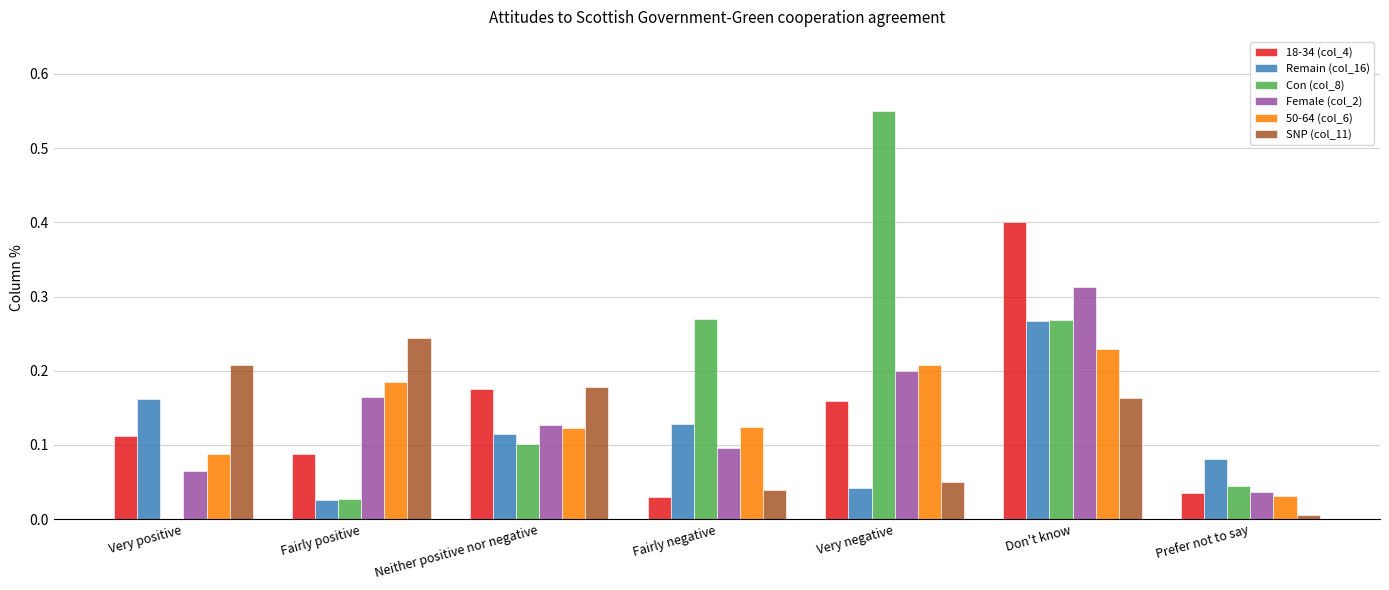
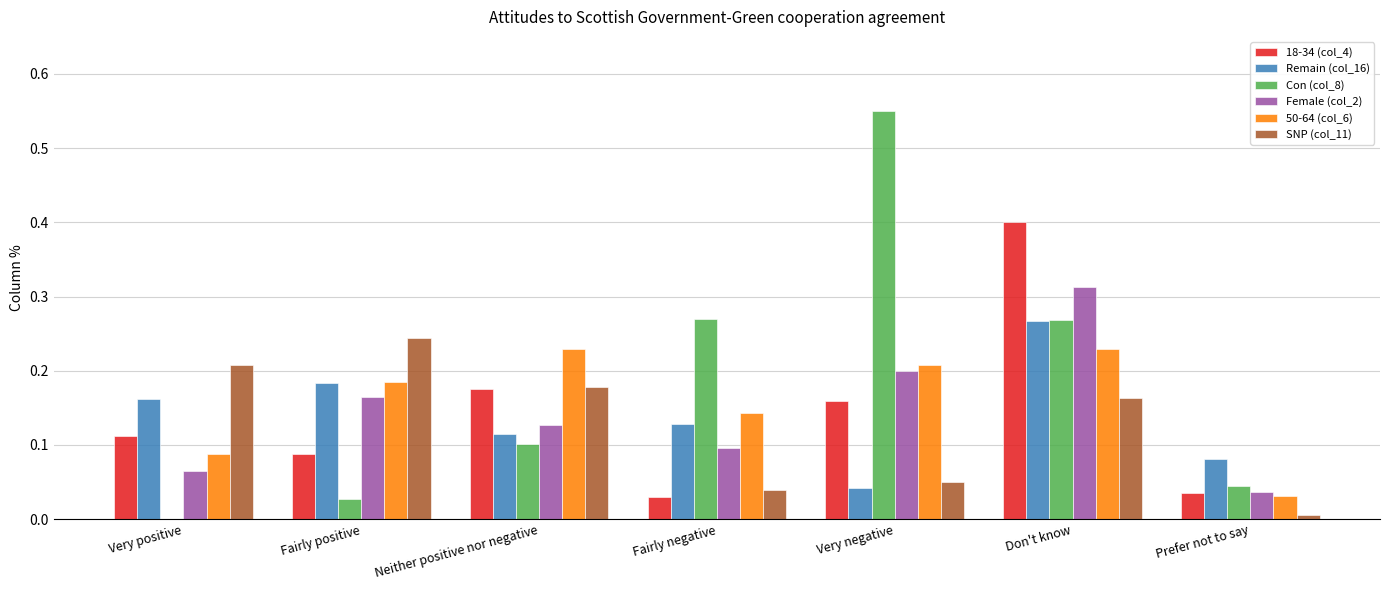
Remain (col_16), Fairly positive: 0.03 -> 0.18
50-64 (col_6), Neither positive nor negative: 0.12 -> 0.23
50-64 (col_6), Fairly negative: 0.12 -> 0.14
